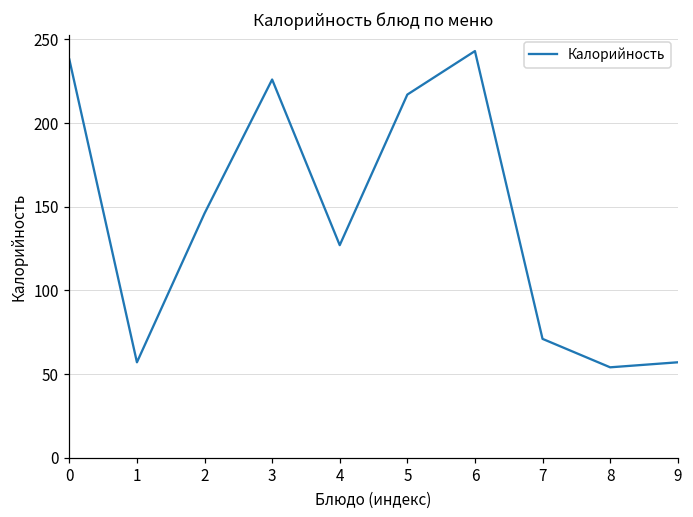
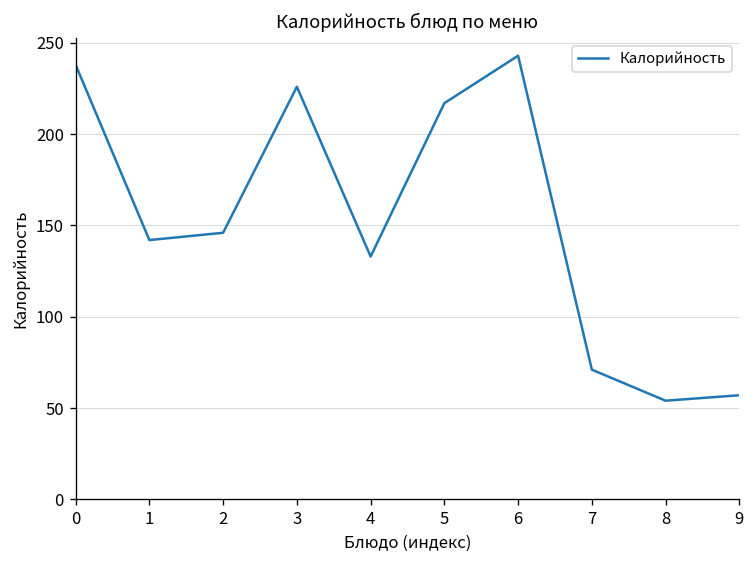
1: 57 -> 142
4: 127 -> 133
